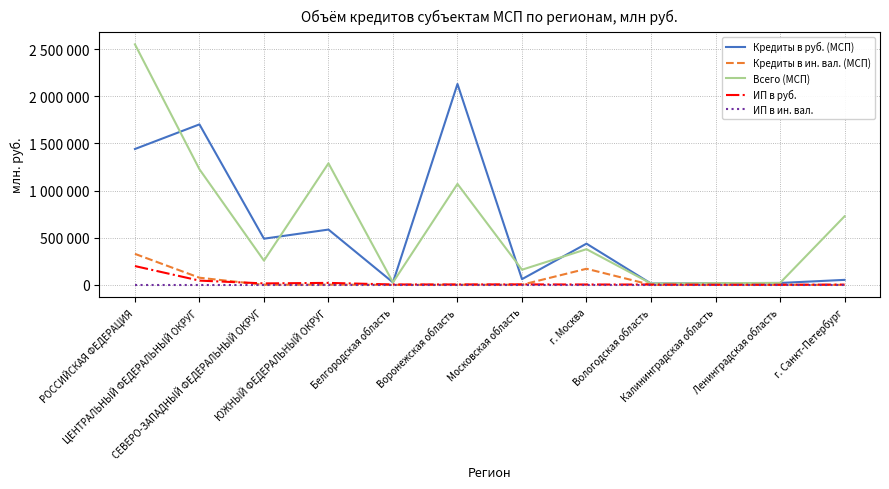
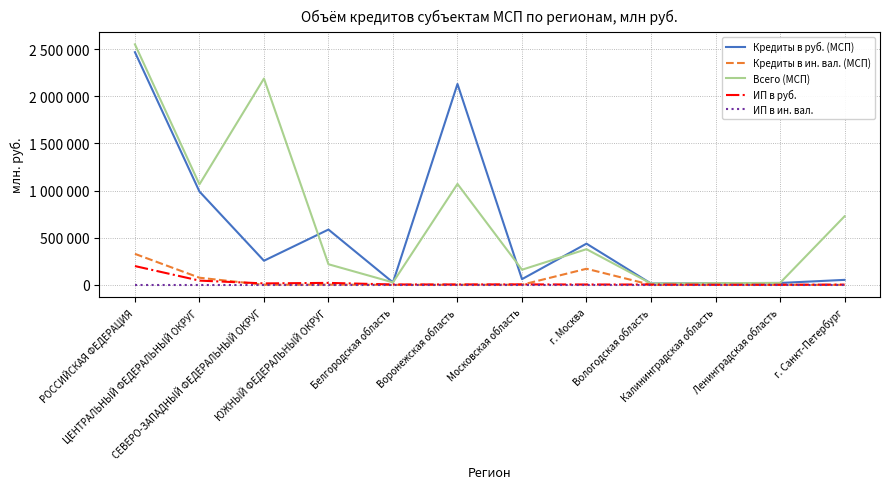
Кредиты в руб. (МСП), РОССИЙСКАЯ ФЕДЕРАЦИЯ: 1400000 -> 2500000
Кредиты в руб. (МСП), ЦЕНТРАЛЬНЫЙ ФЕДЕРАЛЬНЫЙ ОКРУГ: 1700000 -> 1000000
Всего (МСП), ЦЕНТРАЛЬНЫЙ ФЕДЕРАЛЬНЫЙ ОКРУГ: 1200000 -> 1100000
Кредиты в руб. (МСП), СЕВЕРО-ЗАПАДНЫЙ ФЕДЕРАЛЬНЫЙ ОКРУГ: 500000 -> 300000
Всего (МСП), СЕВЕРО-ЗАПАДНЫЙ ФЕДЕРАЛЬНЫЙ ОКРУГ: 300000 -> 2200000
Всего (МСП), ЮЖНЫЙ ФЕДЕРАЛЬНЫЙ ОКРУГ: 1300000 -> 200000
